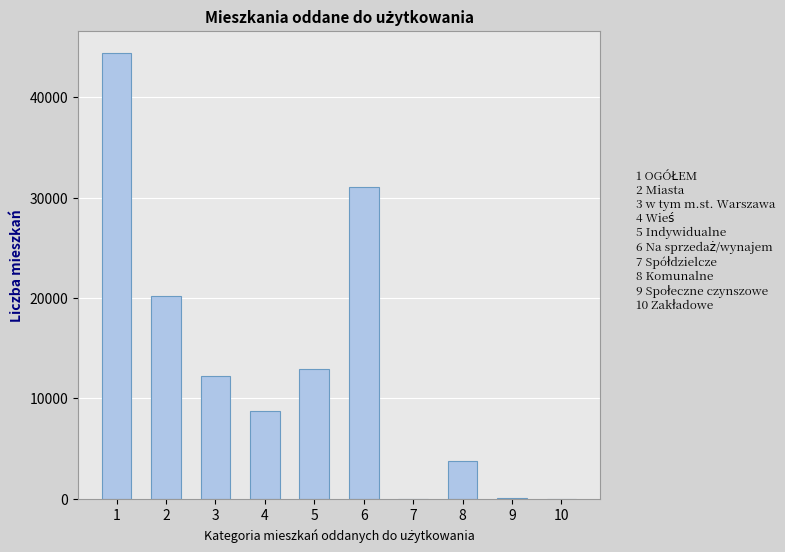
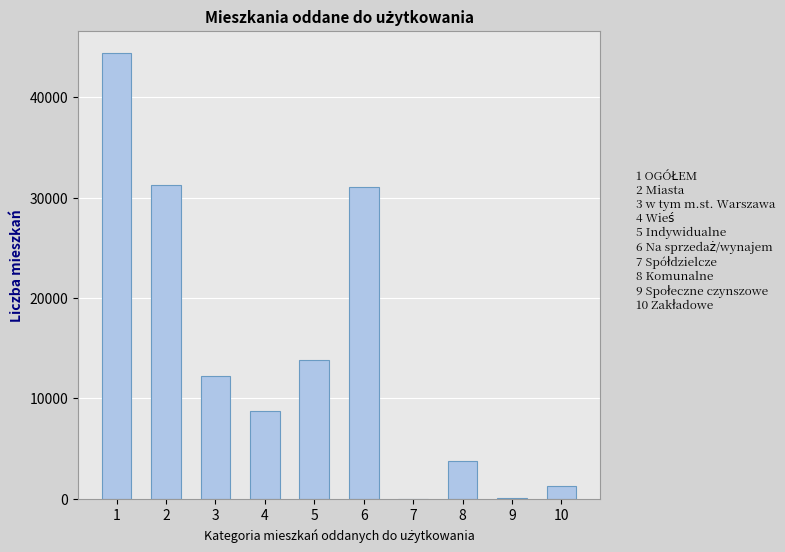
2: 20200 -> 31200
5: 13000 -> 13800
10: 0 -> 1300
